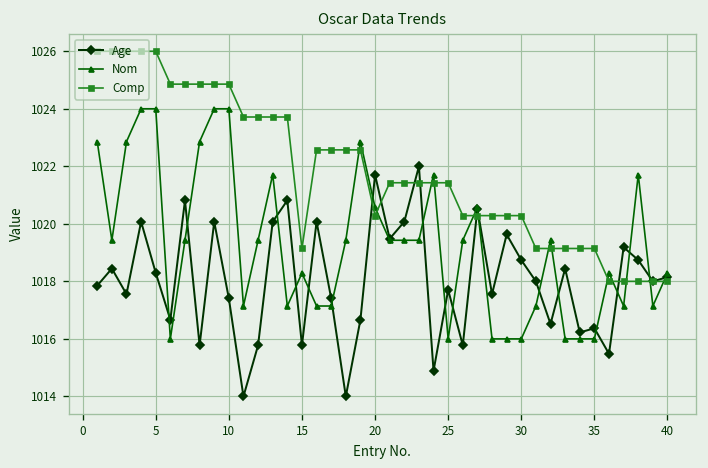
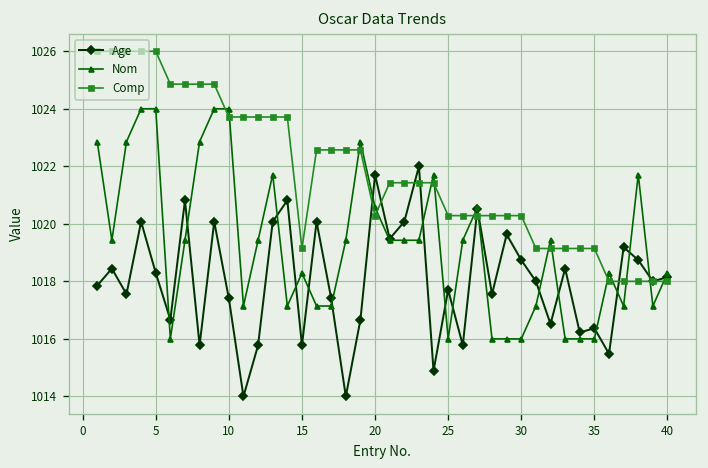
Comp, 10: 1024.9 -> 1023.7
Comp, 25: 1021.4 -> 1020.3
